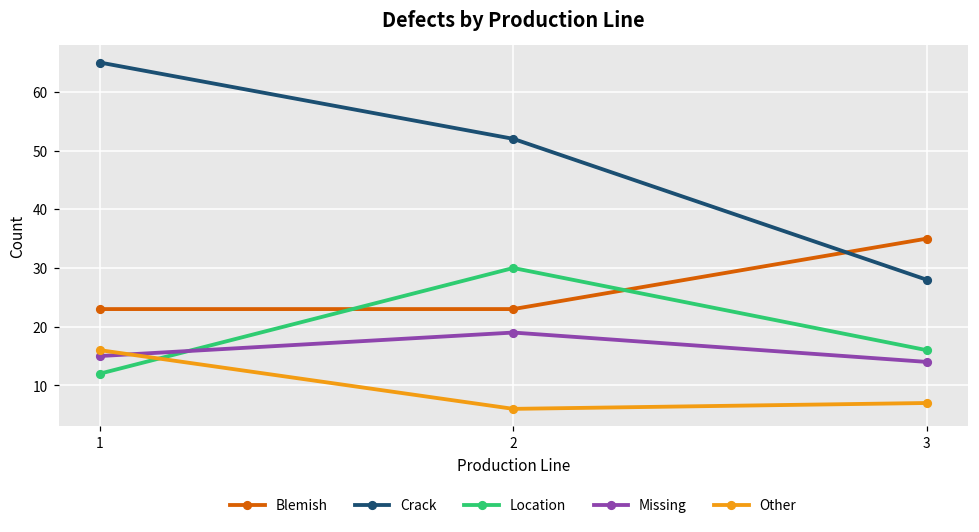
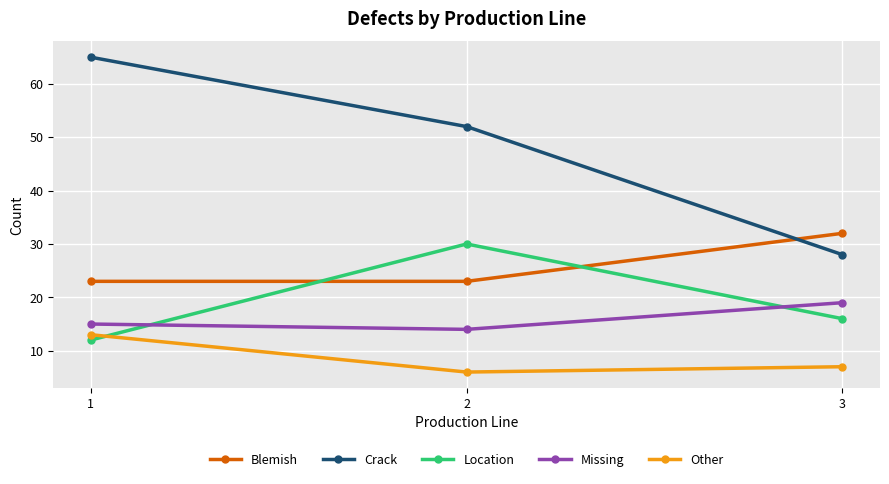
Other, 1: 16 -> 13
Missing, 2: 19 -> 14
Blemish, 3: 35 -> 32
Missing, 3: 14 -> 19
